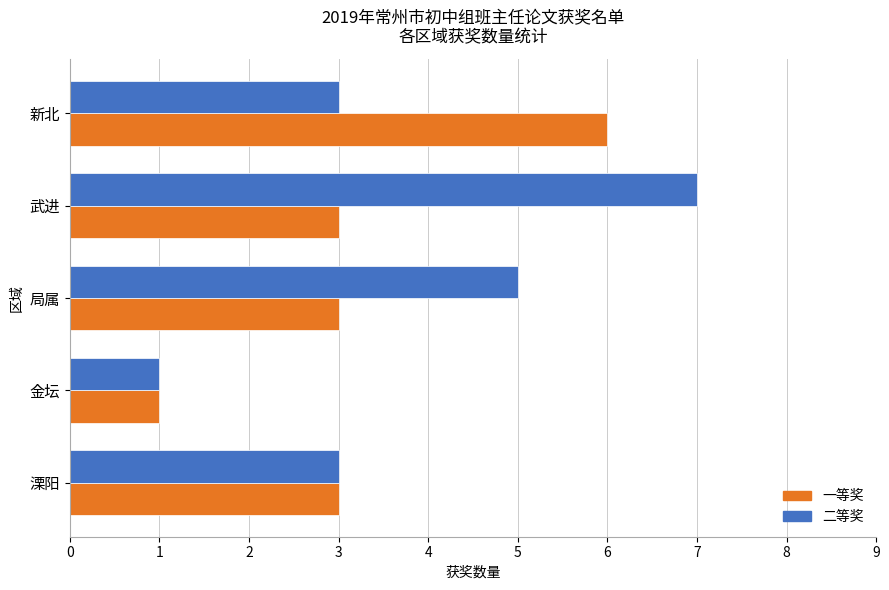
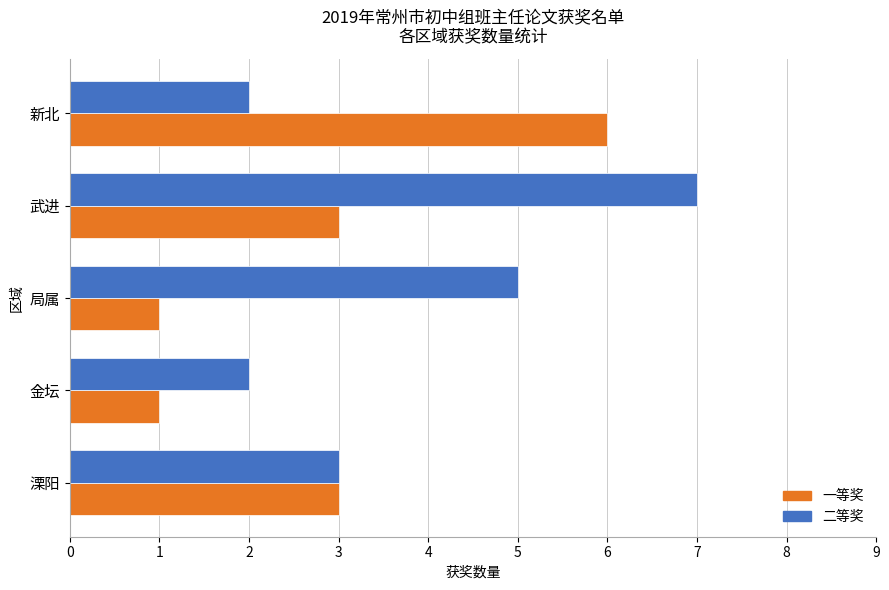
二等奖, 新北: 3 -> 2
一等奖, 局属: 3 -> 1
二等奖, 金坛: 1 -> 2
